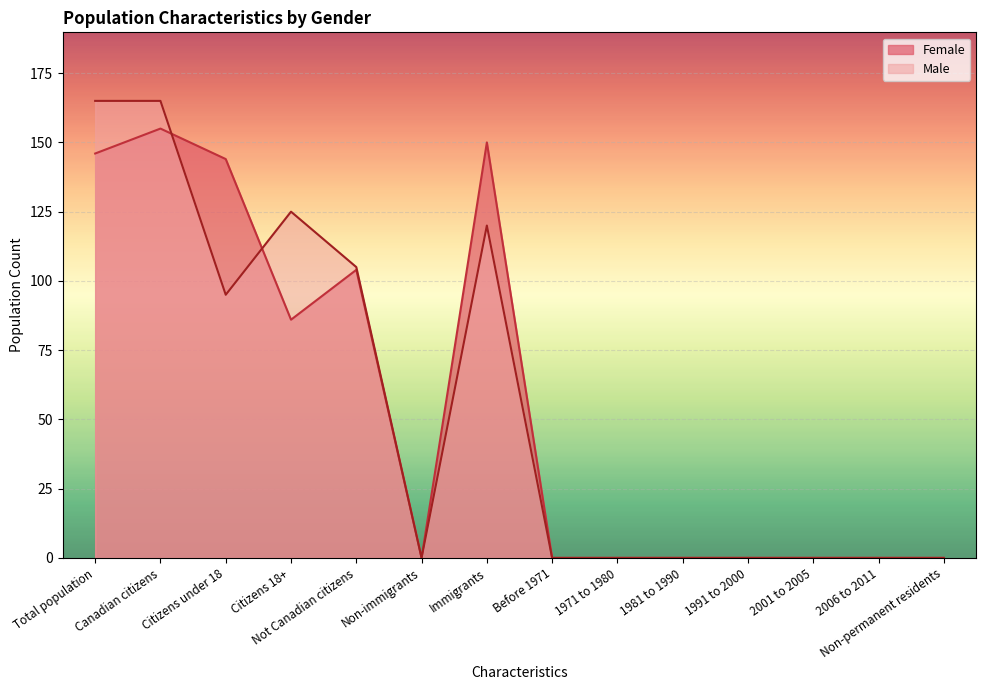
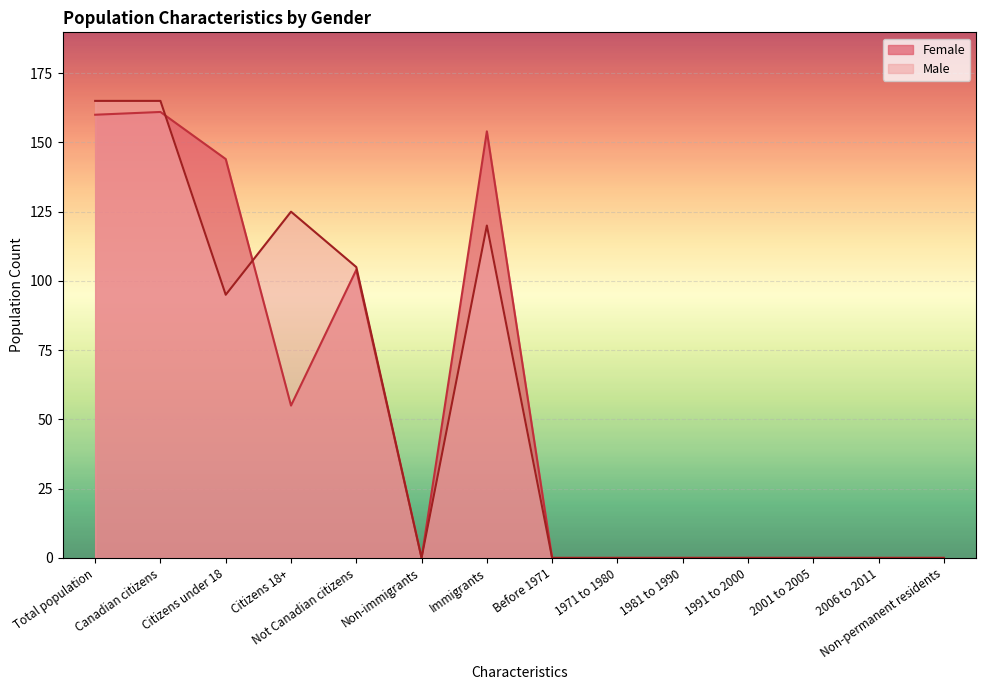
Female, Total population: 146 -> 160
Female, Canadian citizens: 155 -> 161
Female, Citizens 18+: 86 -> 55
Female, Immigrants: 150 -> 154
